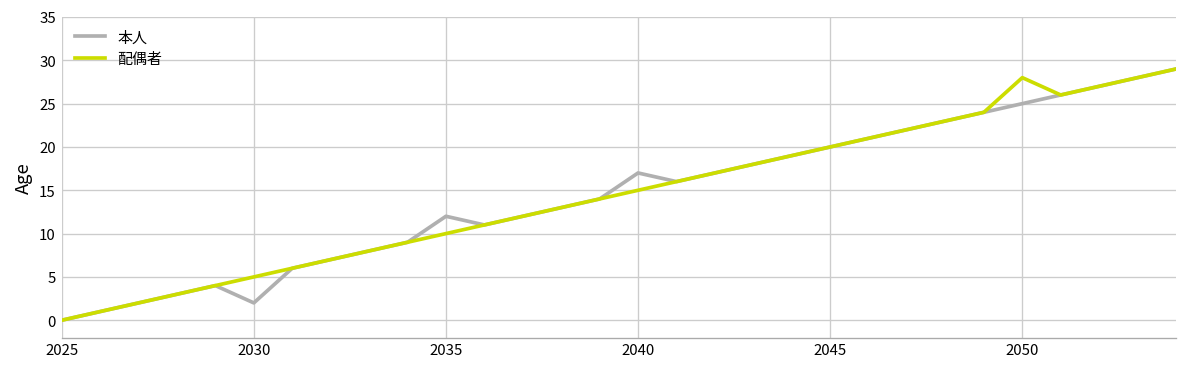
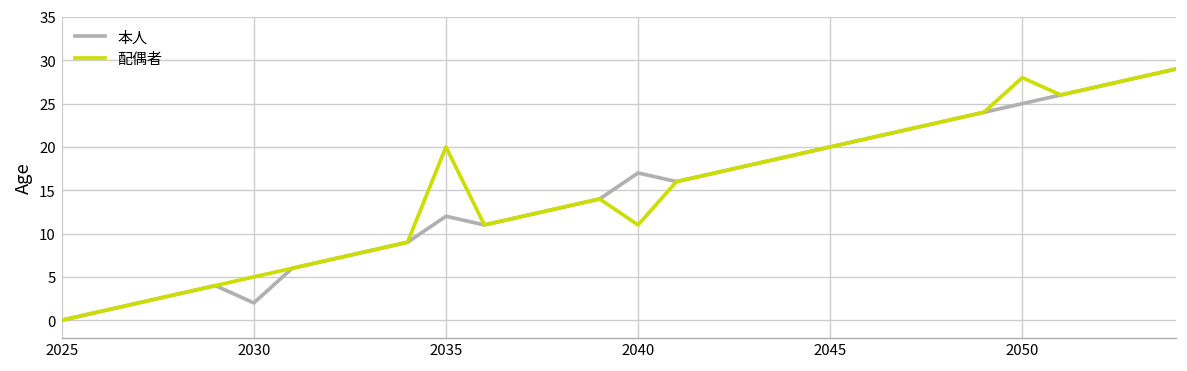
配偶者, 2035: 10 -> 20
配偶者, 2040: 15 -> 11
